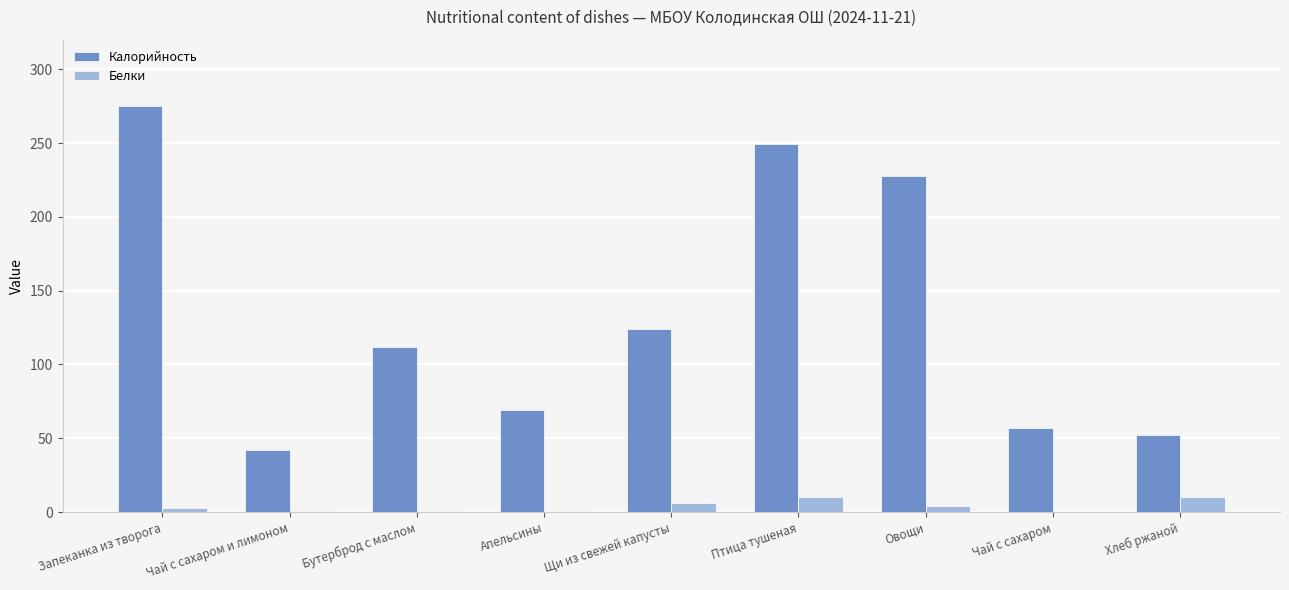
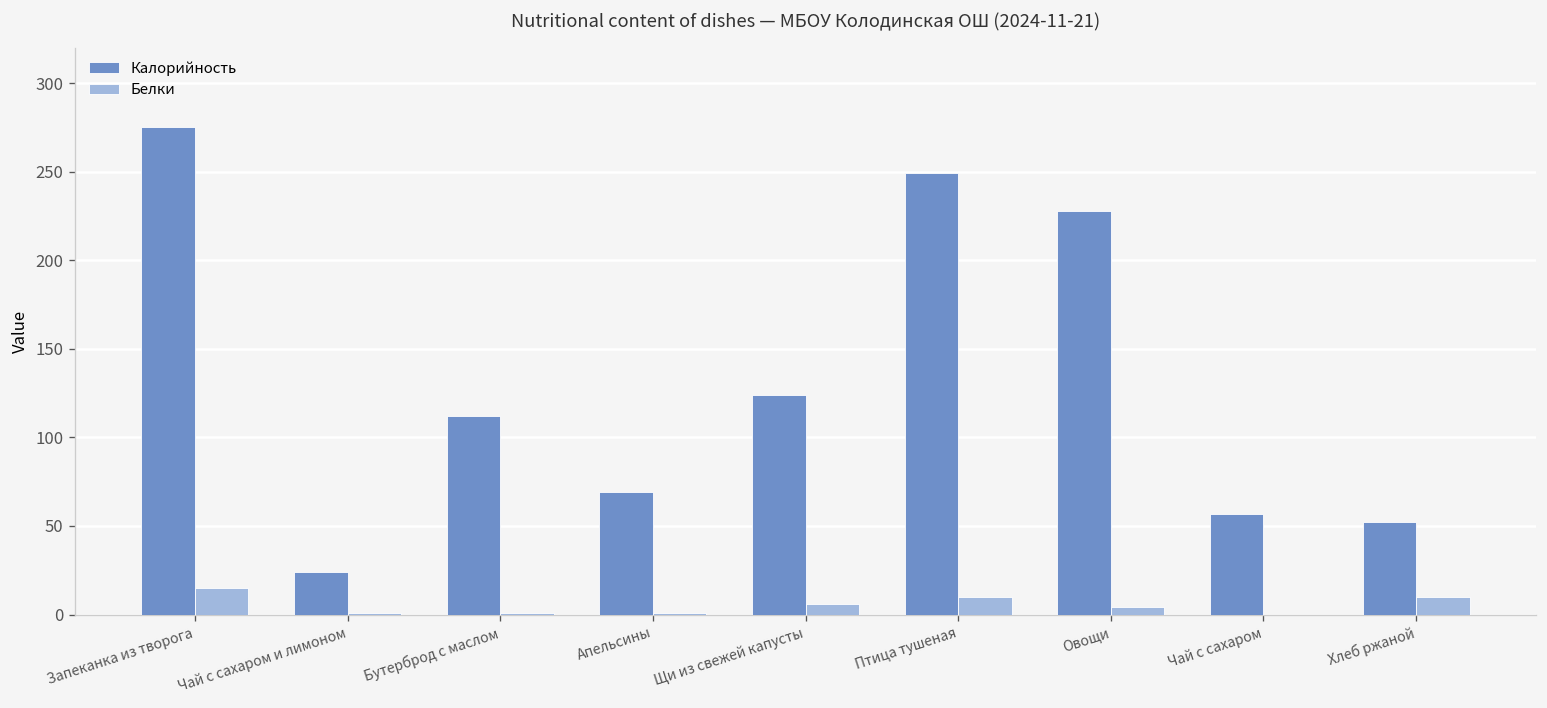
Белки, Запеканка из творога: 3 -> 15
Калорийность, Чай с сахаром и лимоном: 42 -> 24
